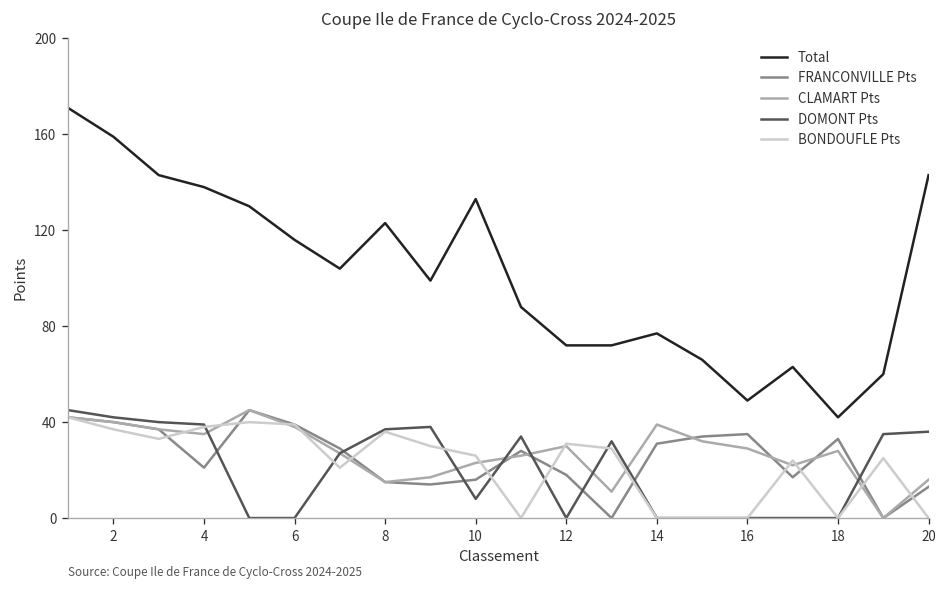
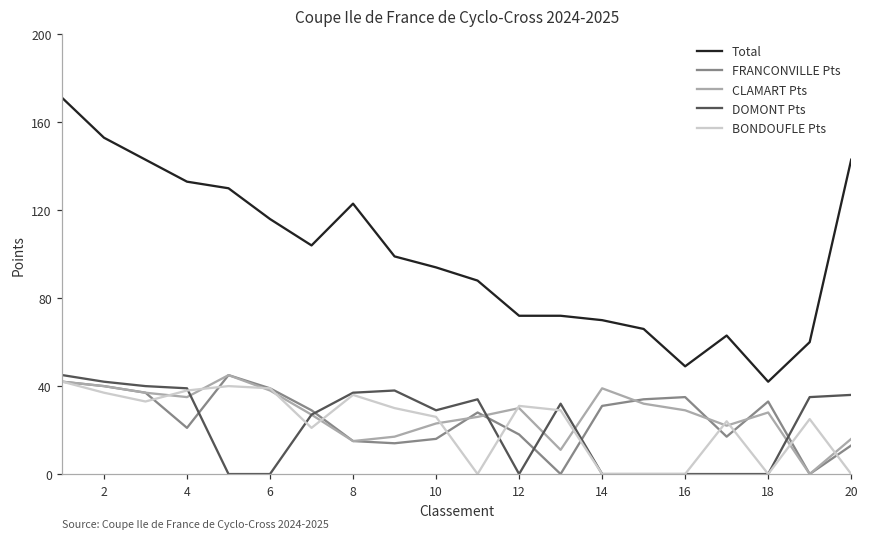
Total, 2: 159 -> 153
Total, 4: 138 -> 133
Total, 10: 133 -> 94
DOMONT Pts, 10: 8 -> 29
Total, 14: 77 -> 70
